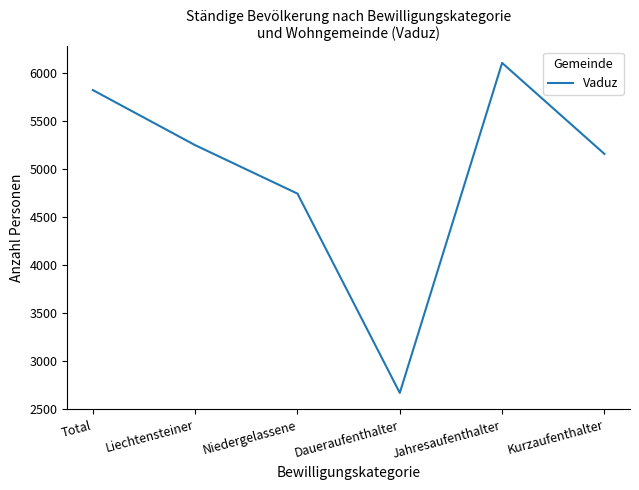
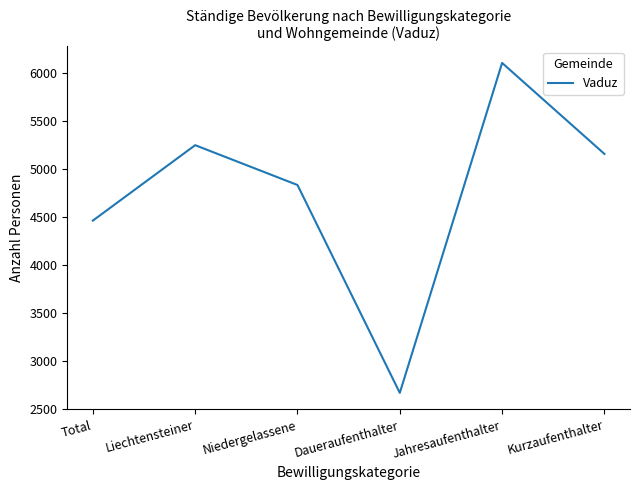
Total: 5800 -> 4500
Niedergelassene: 4700 -> 4800
